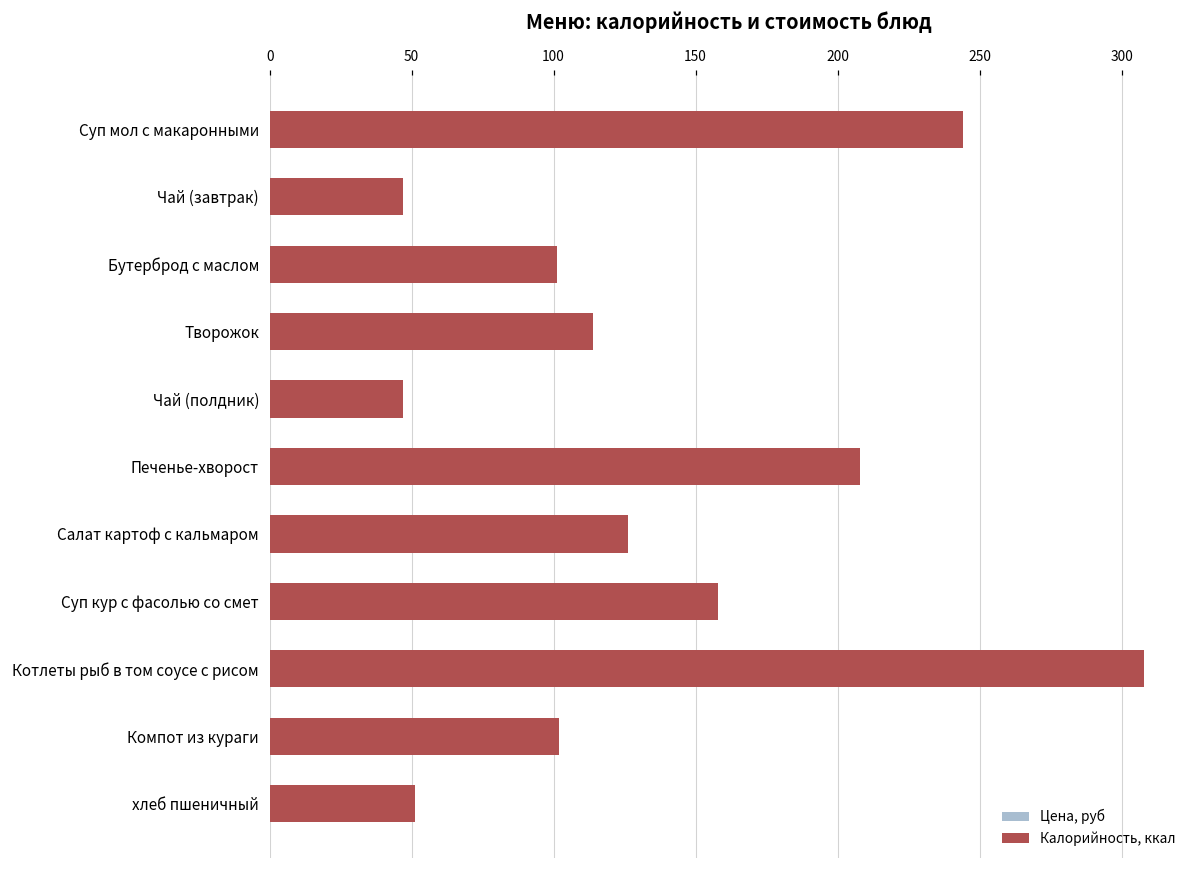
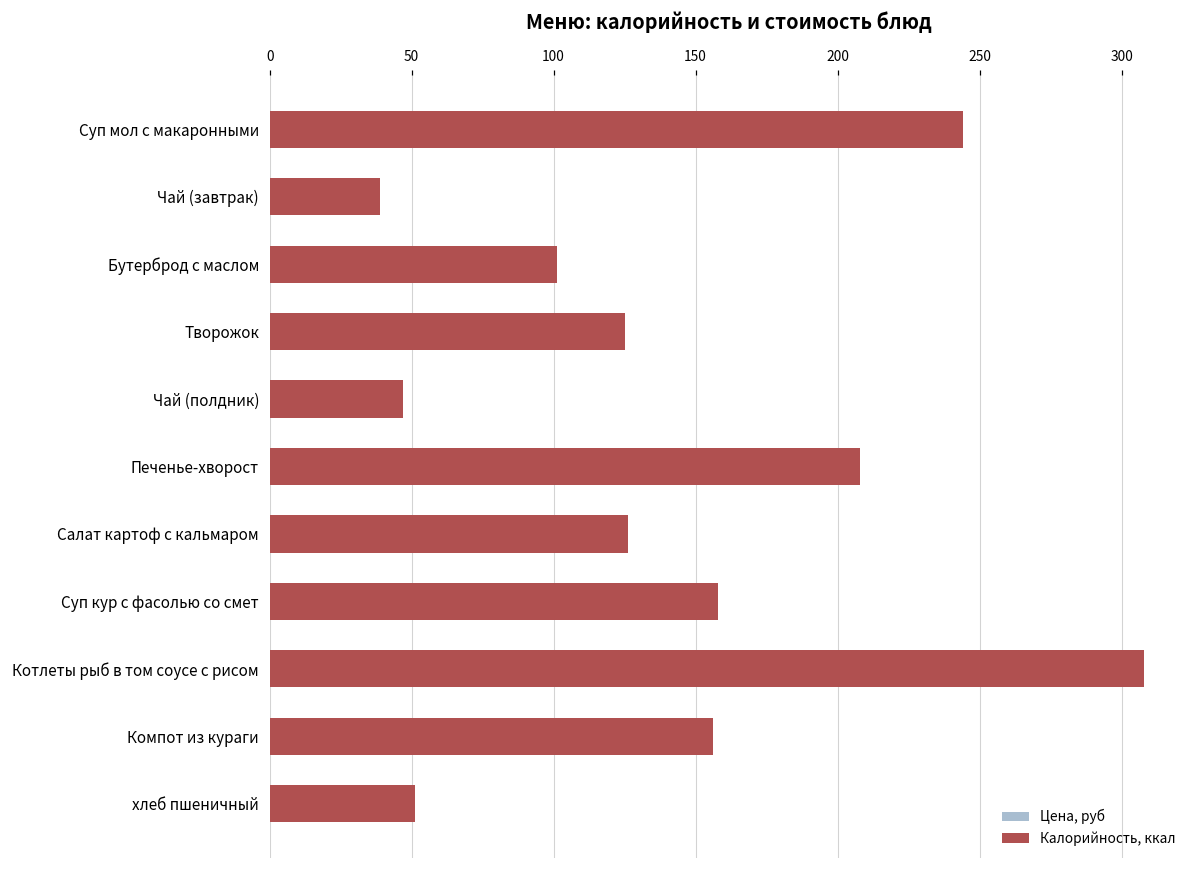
Калорийность, ккал, Чай (завтрак): 47 -> 39
Калорийность, ккал, Творожок: 114 -> 125
Калорийность, ккал, Компот из кураги: 102 -> 156
